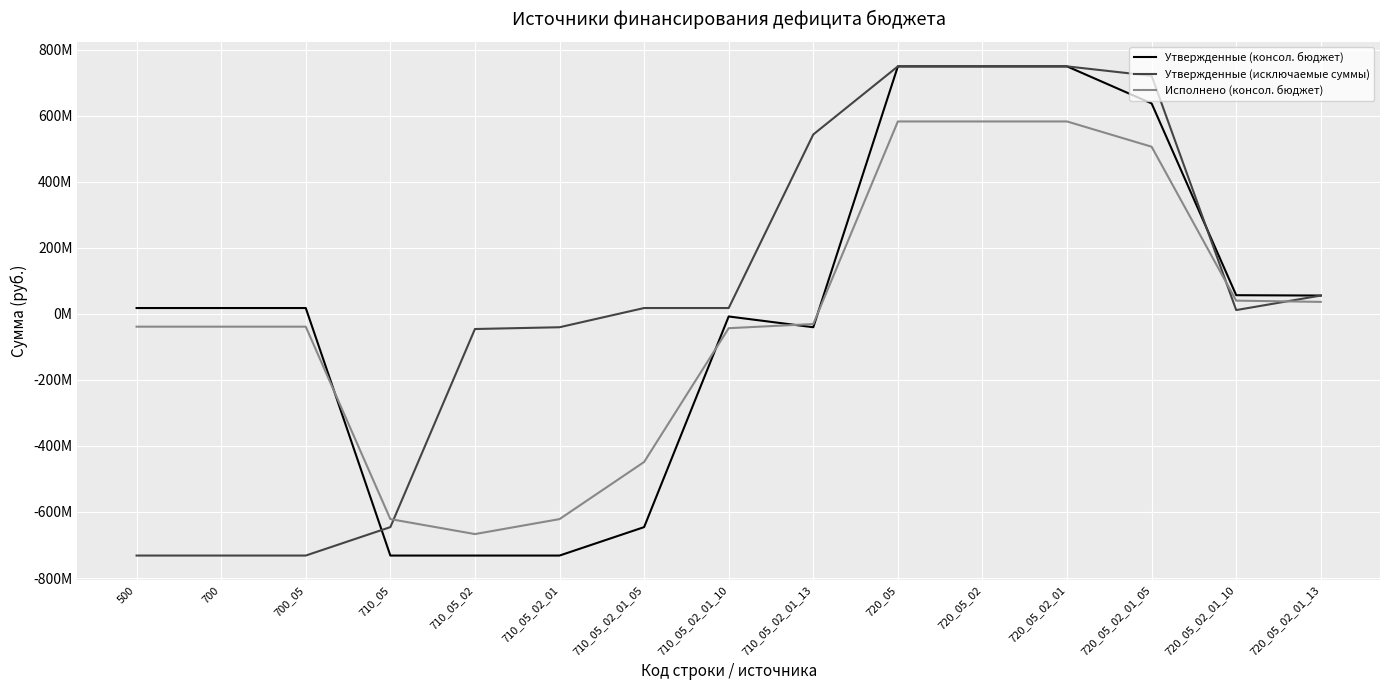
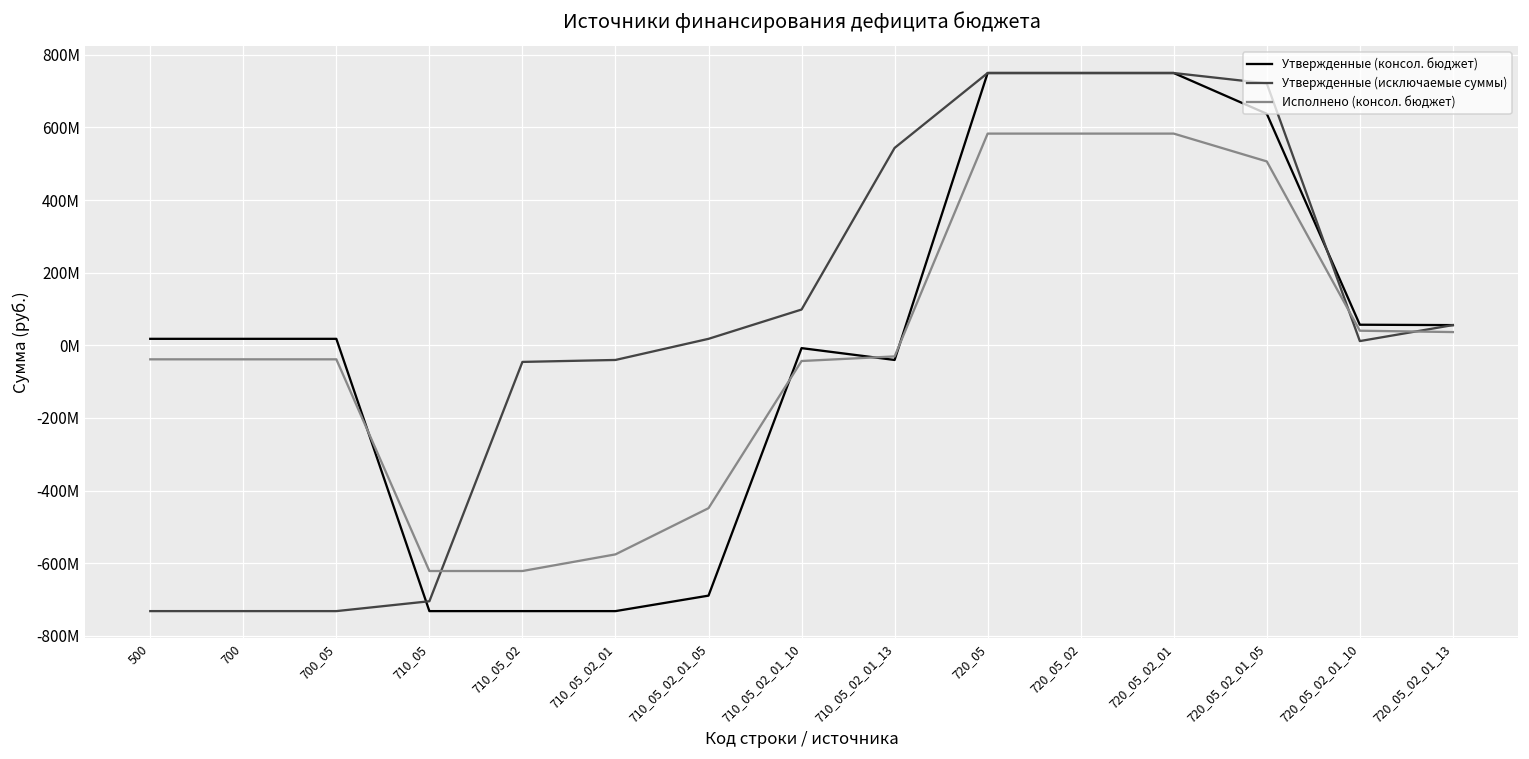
Утвержденные (исключаемые суммы), 710_05: -650000000 -> -700000000
Исполнено (консол. бюджет), 710_05_02: -670000000 -> -620000000
Исполнено (консол. бюджет), 710_05_02_01: -620000000 -> -580000000
Утвержденные (консол. бюджет), 710_05_02_01_05: -650000000 -> -690000000
Утвержденные (исключаемые суммы), 710_05_02_01_10: 20000000 -> 100000000
